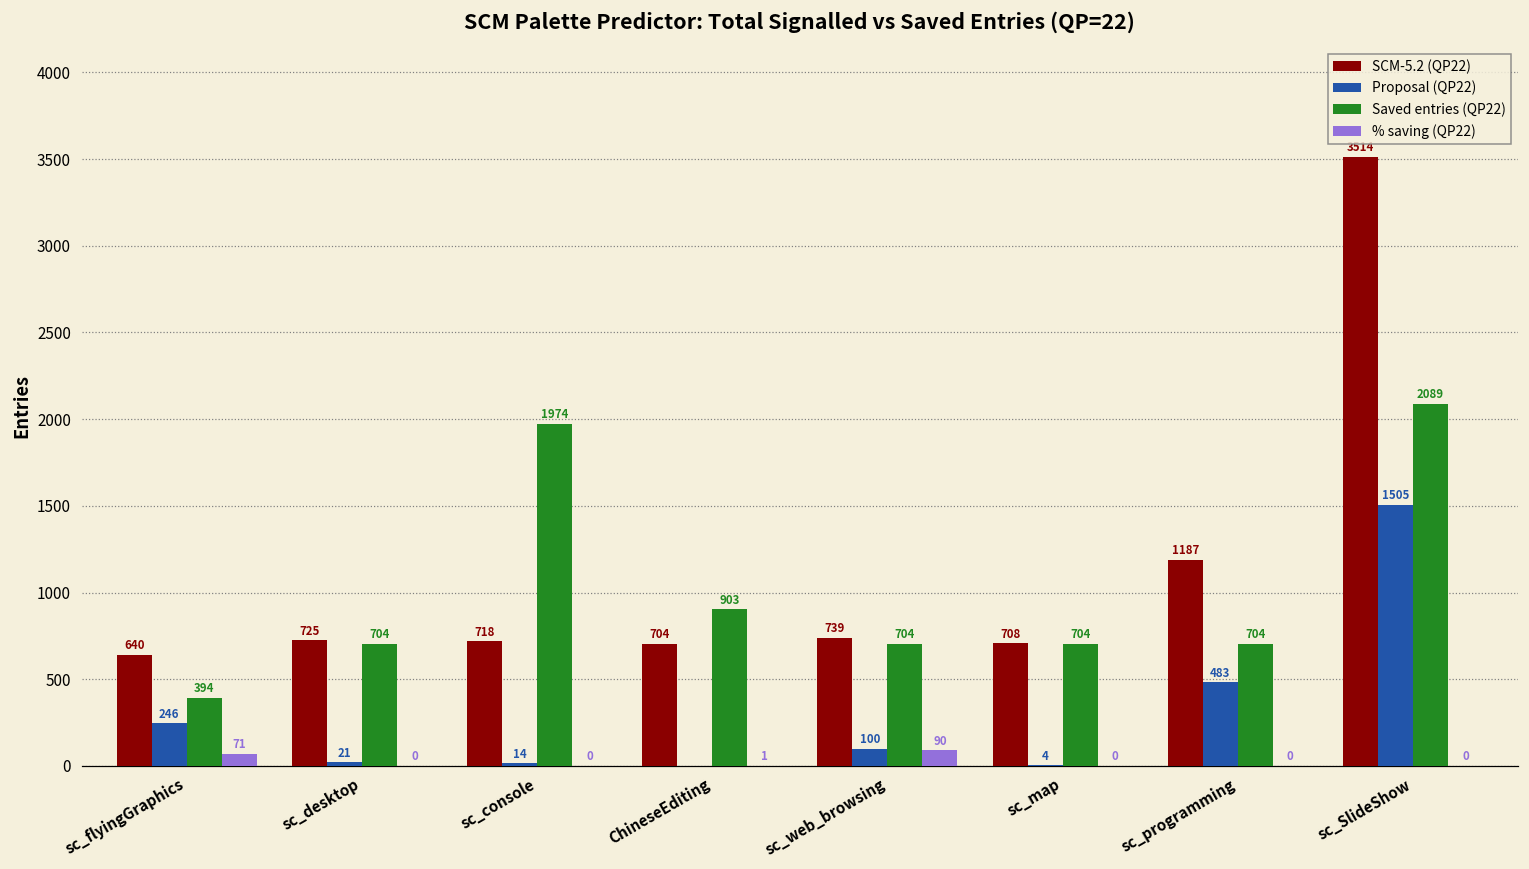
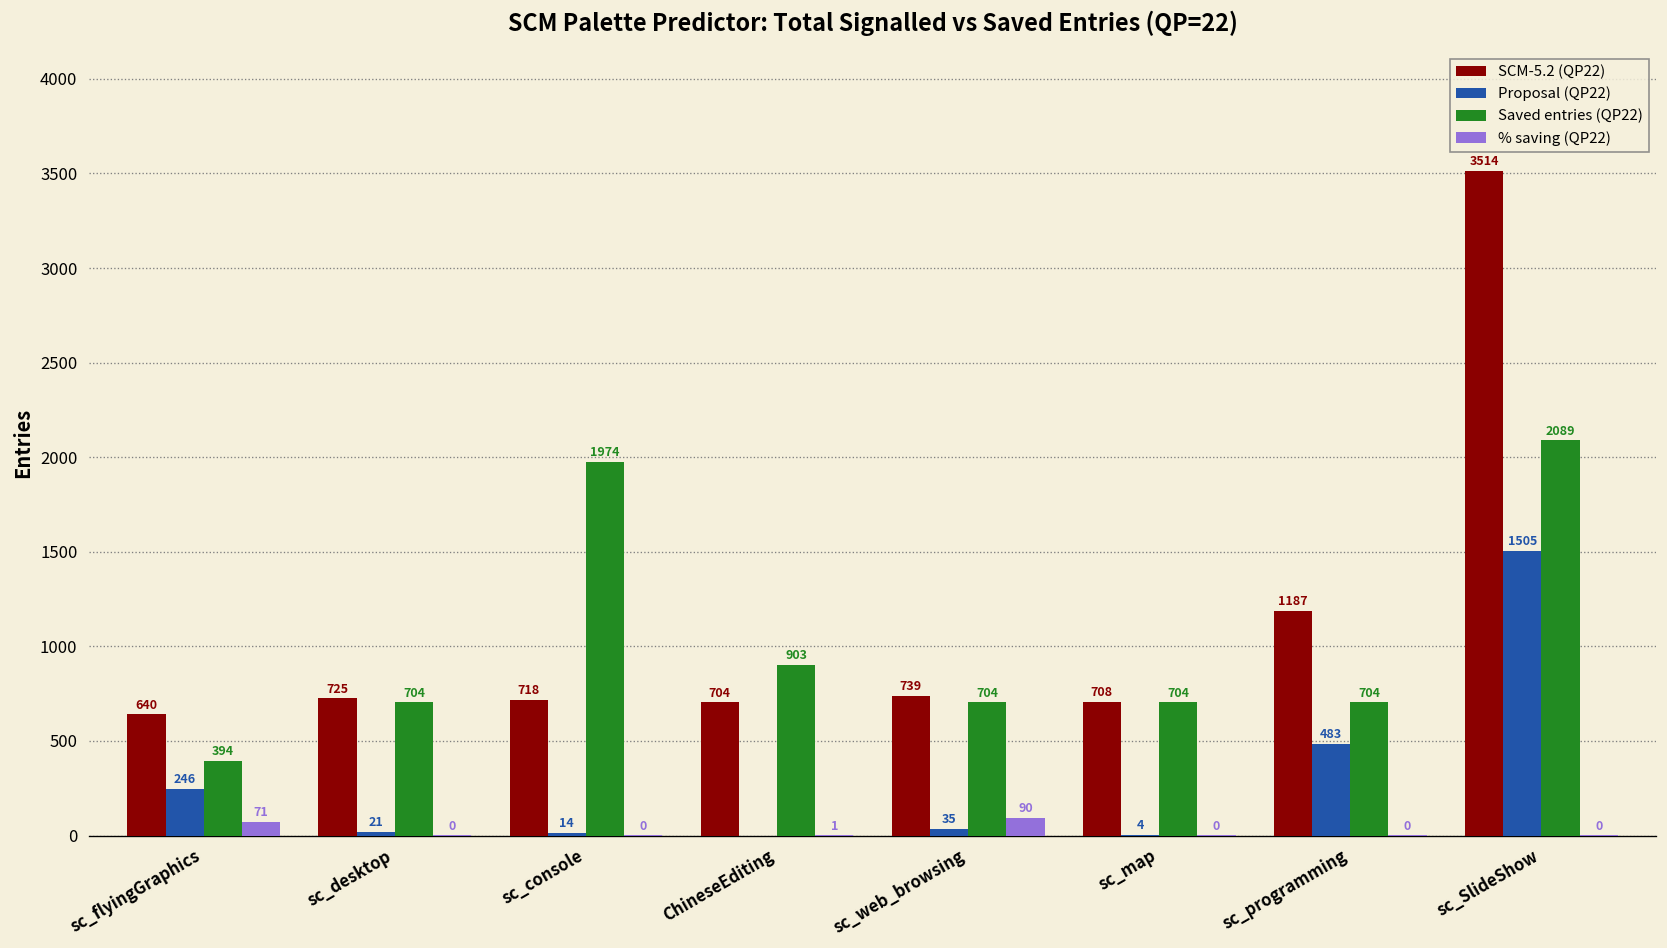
Proposal (QP22), sc_web_browsing: 100 -> 35
